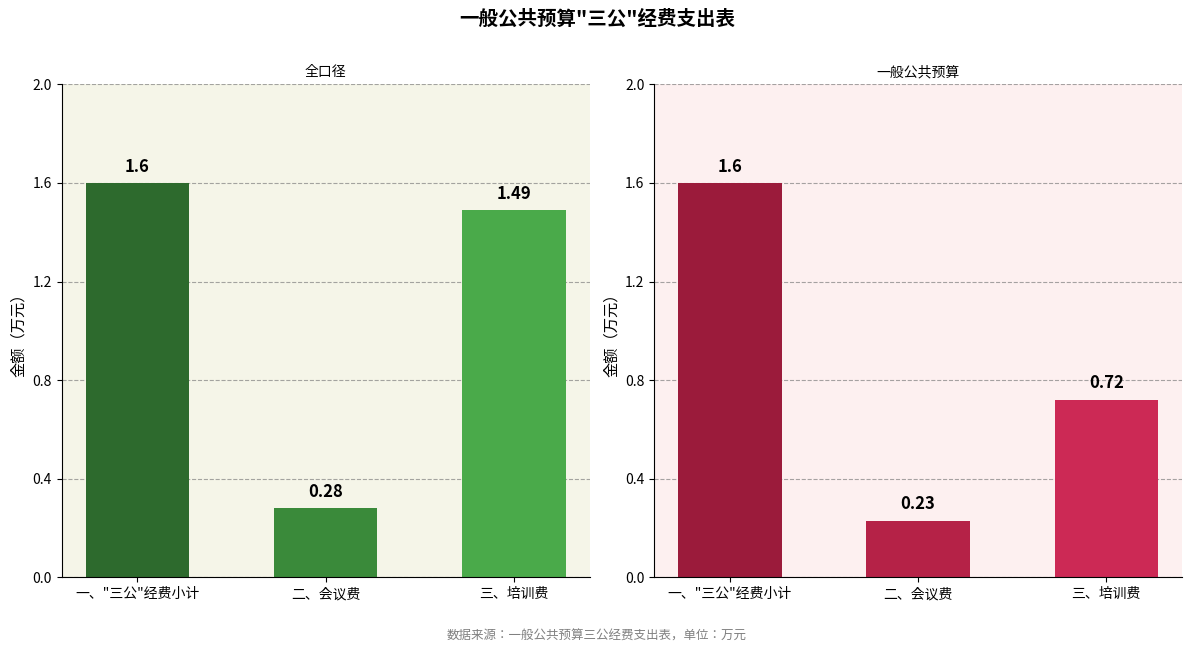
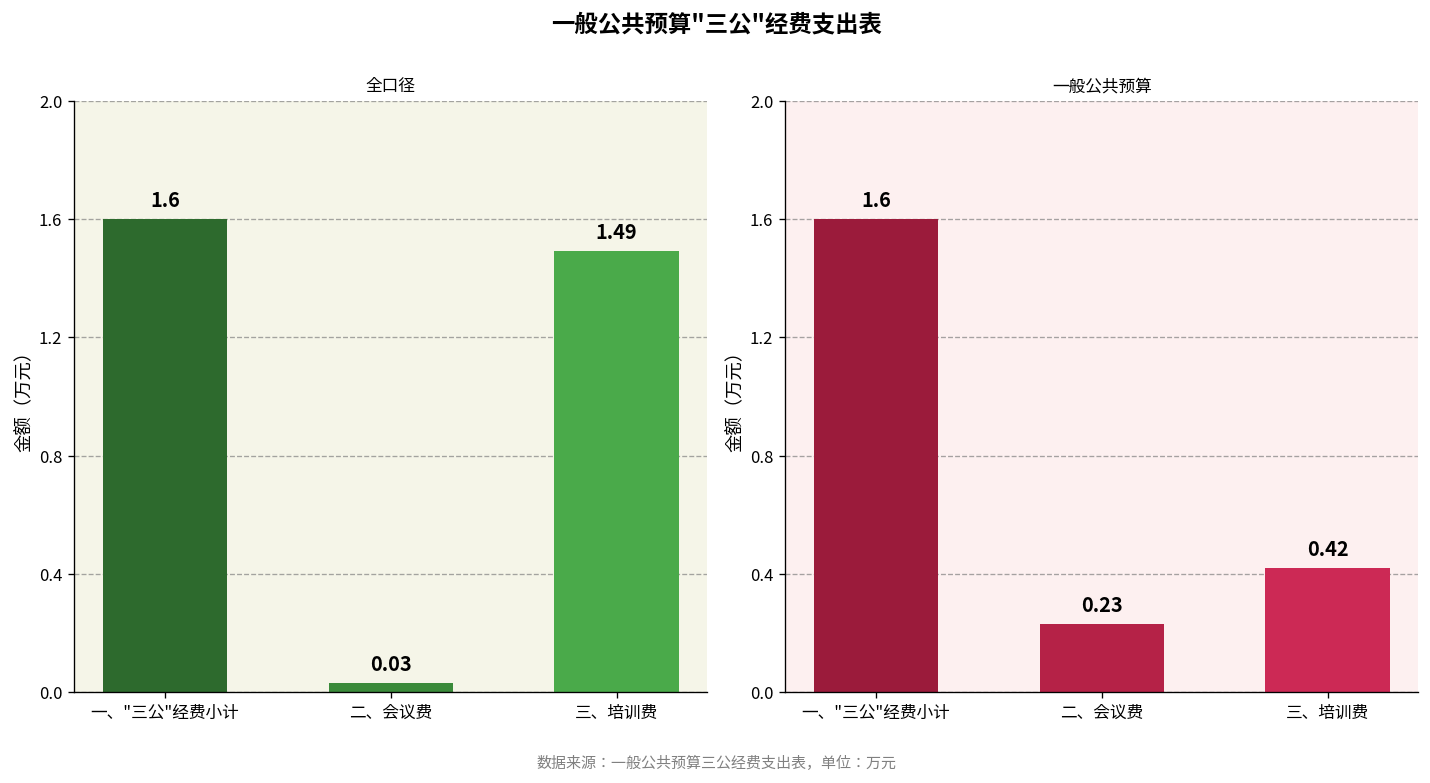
全口径, 二、会议费: 0.28 -> 0.03
一般公共预算, 三、培训费: 0.72 -> 0.42
